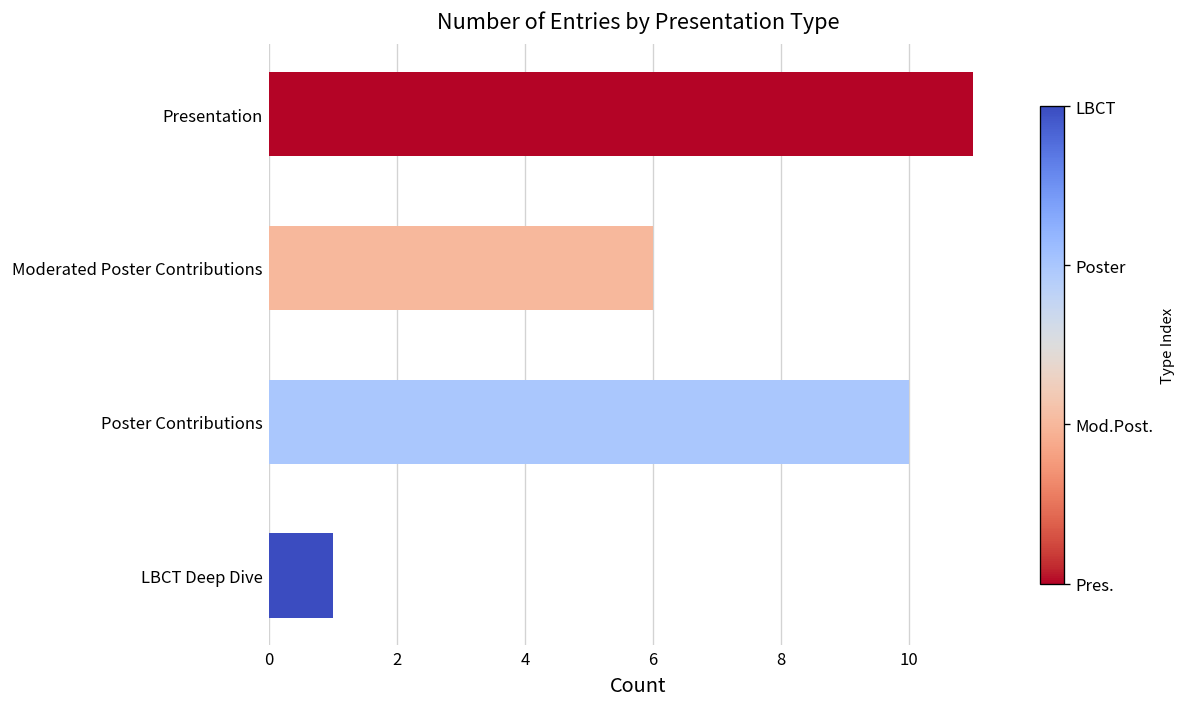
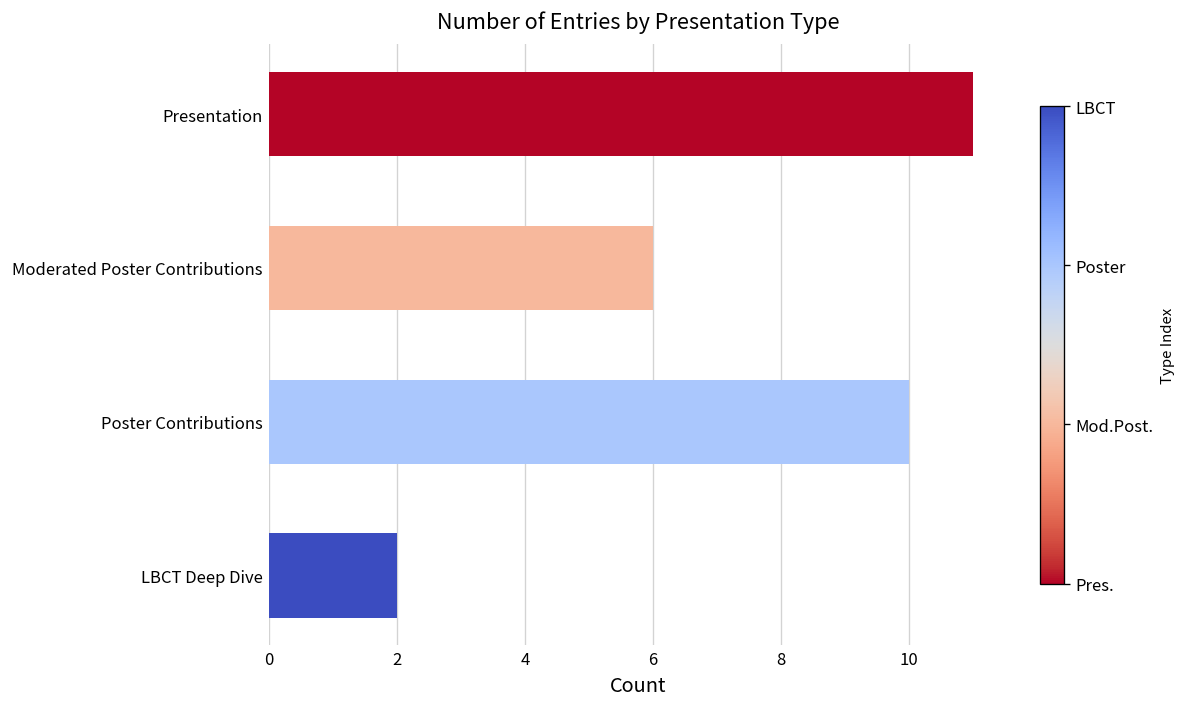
LBCT Deep Dive: 1 -> 2
